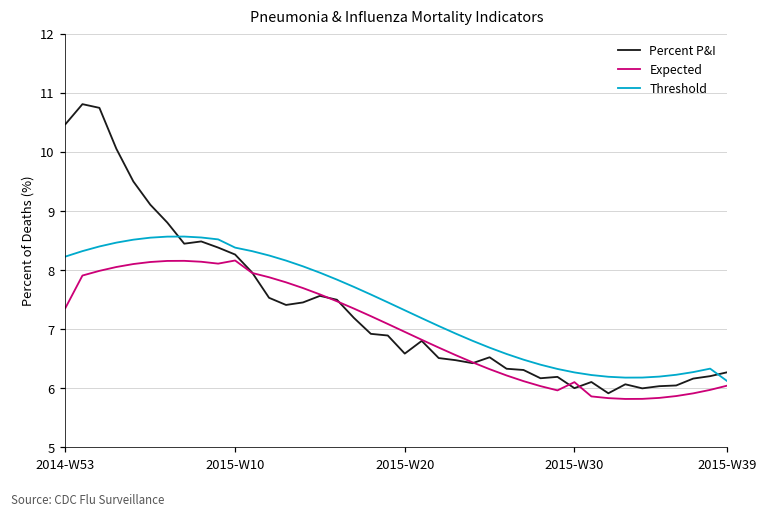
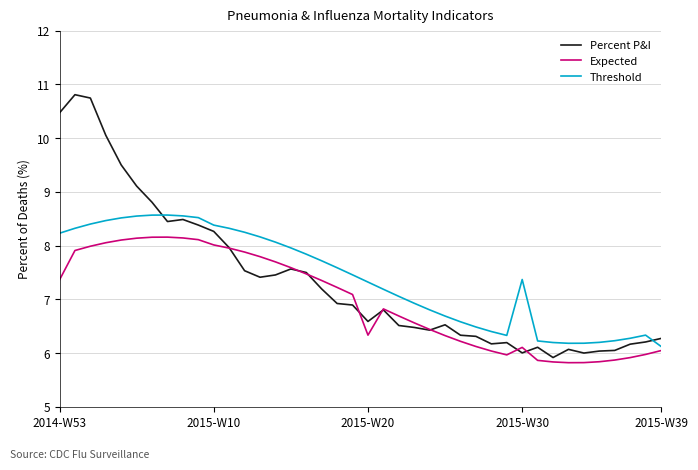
Expected, 2015-W10: 8.2 -> 8.0
Expected, 2015-W20: 7.0 -> 6.3
Threshold, 2015-W30: 6.3 -> 7.4
